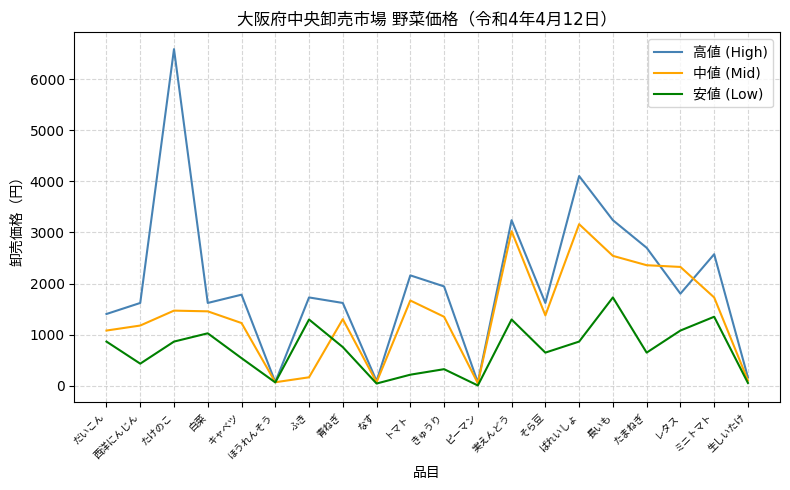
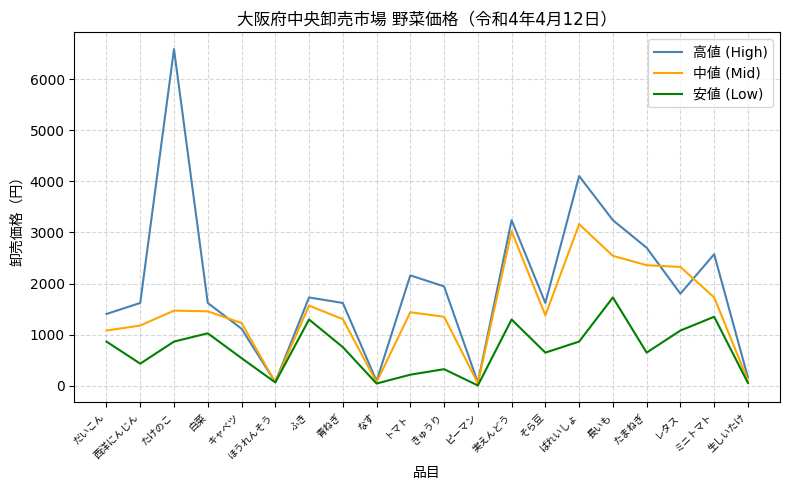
高値 (High), キャベツ: 1800 -> 1100
中値 (Mid), ふき: 200 -> 1600
中値 (Mid), トマト: 1700 -> 1400
